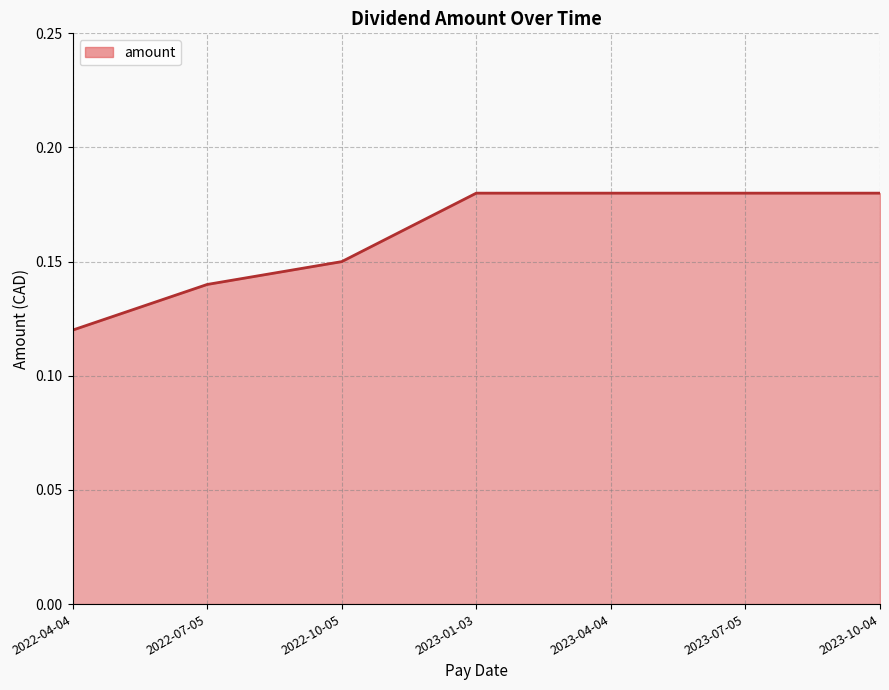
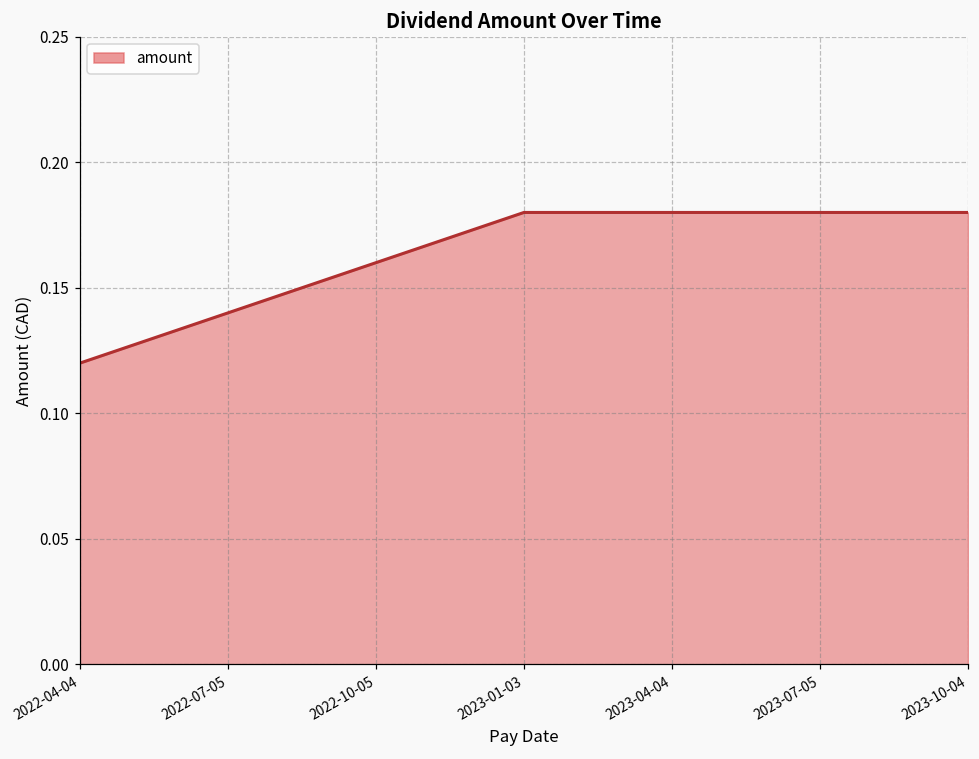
2022-10-05: 0.15 -> 0.16
